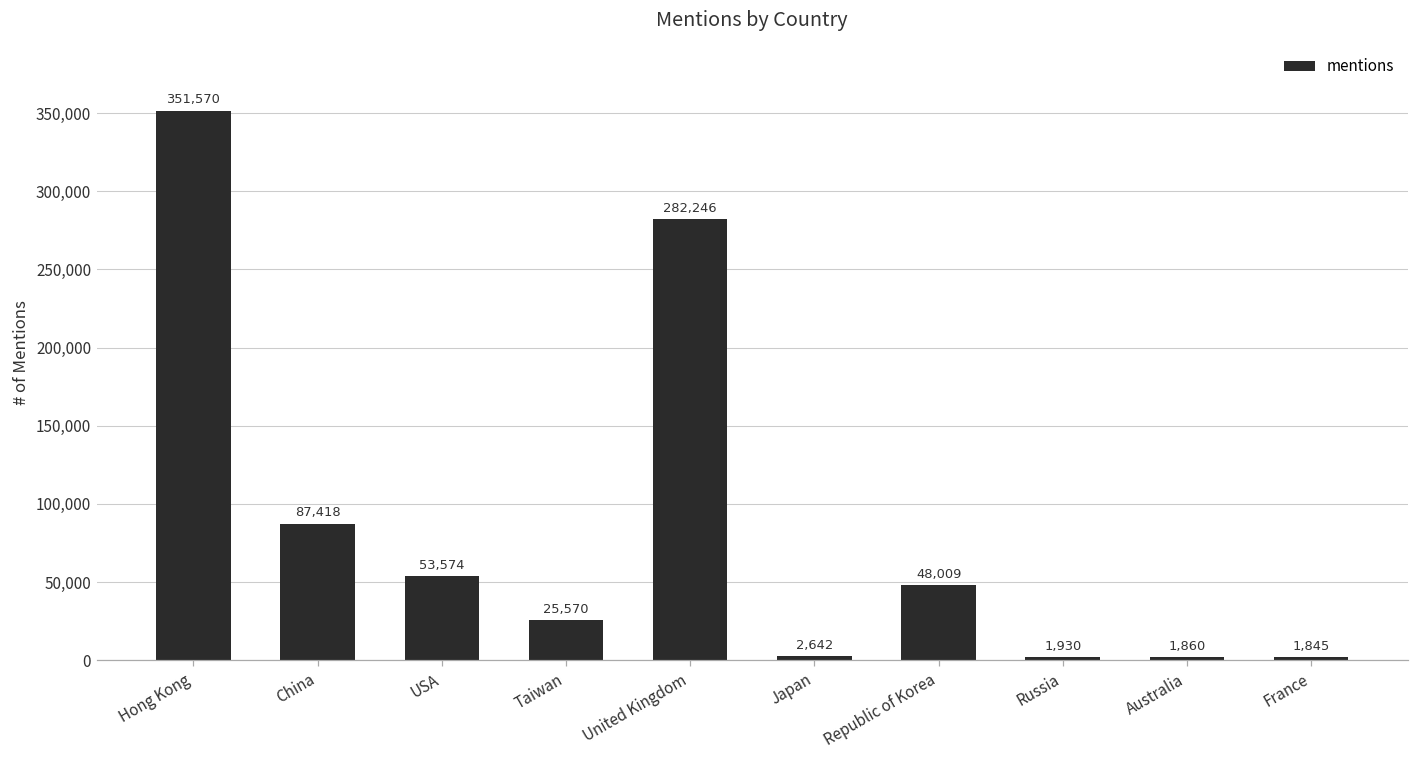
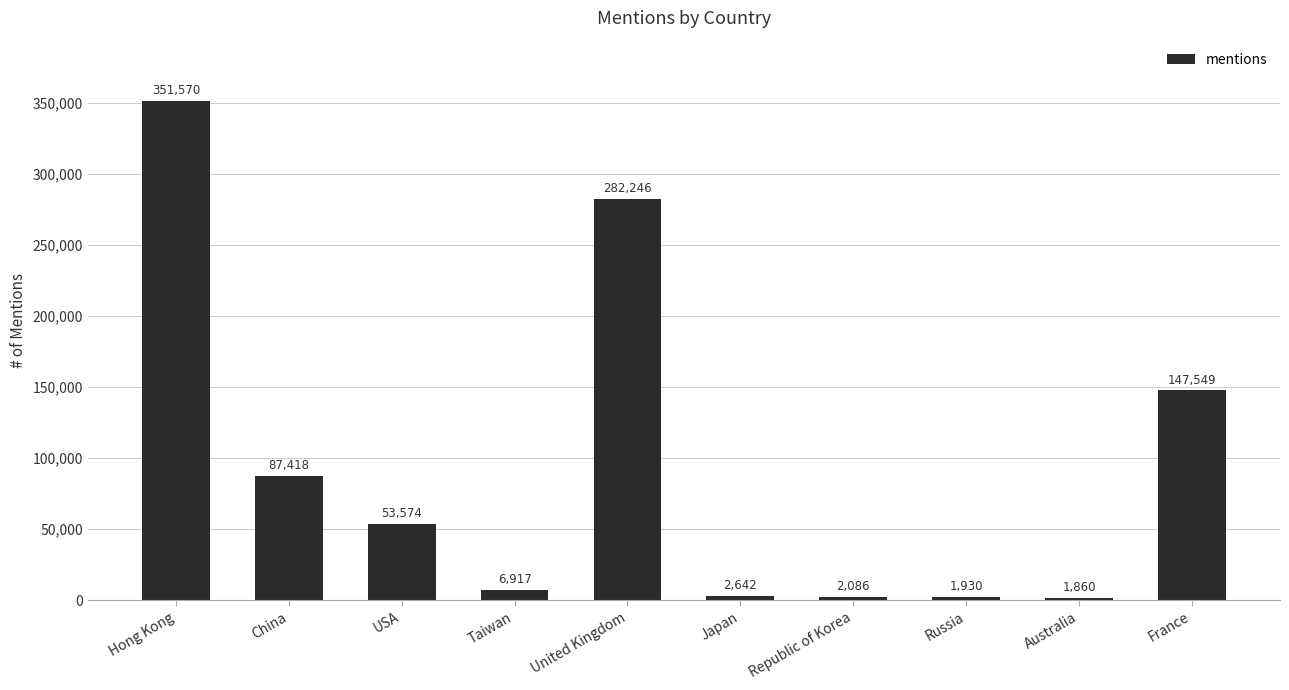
Taiwan: 25,570 -> 6,917
Republic of Korea: 48,009 -> 2,086
France: 1,845 -> 147,549
